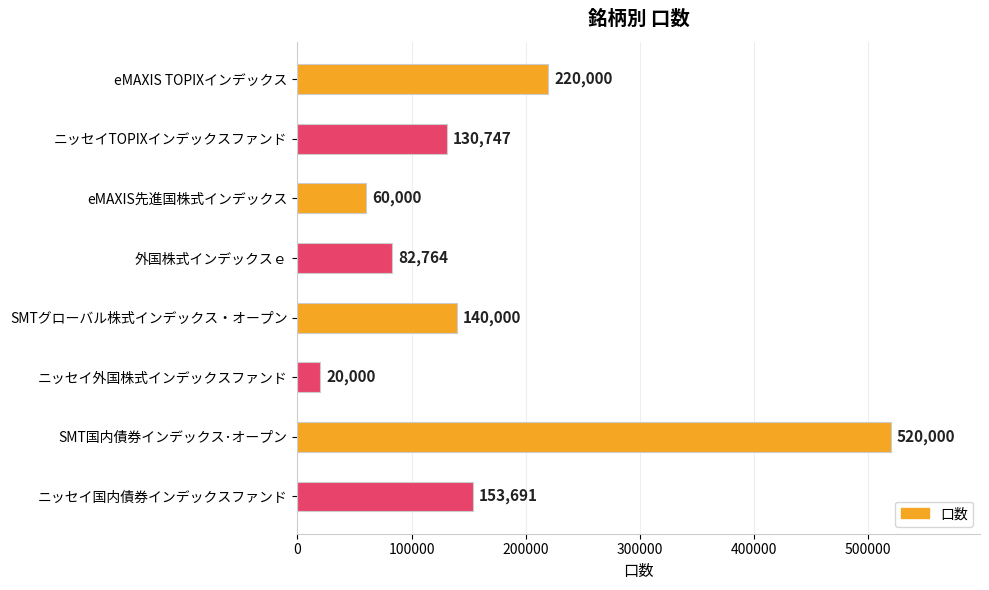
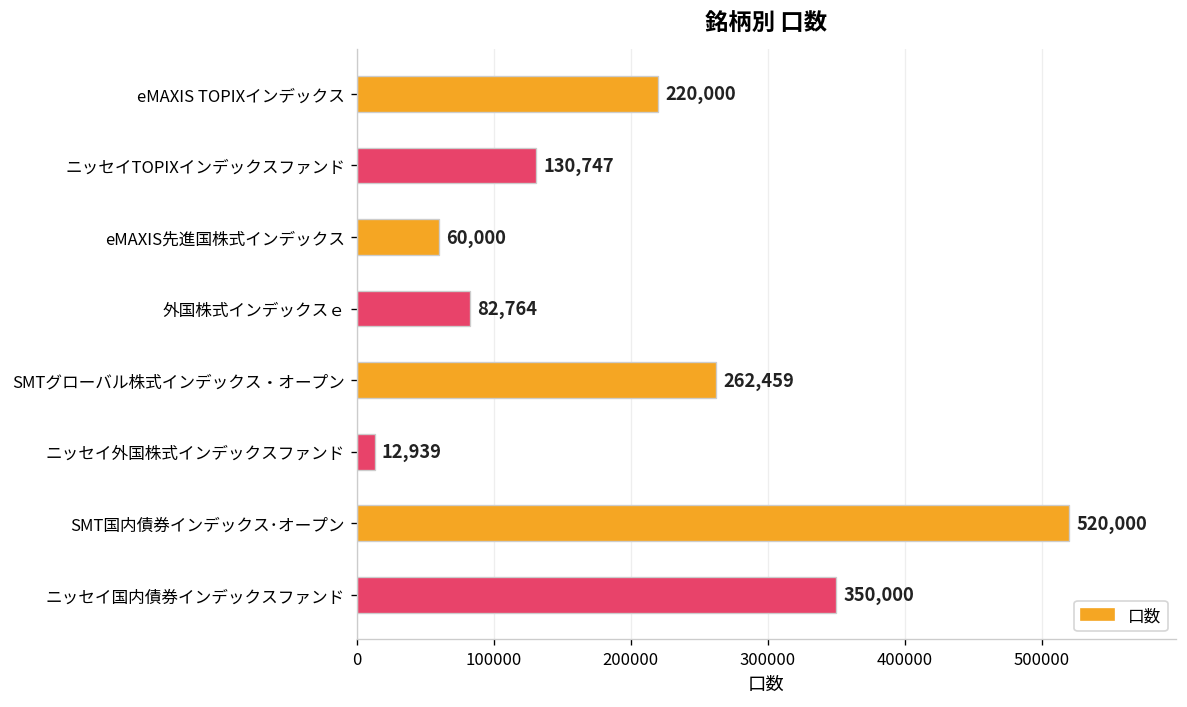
SMTグローバル株式インデックス・オープン: 140,000 -> 262,459
ニッセイ外国株式インデックスファンド: 20,000 -> 12,939
ニッセイ国内債券インデックスファンド: 153,691 -> 350,000
